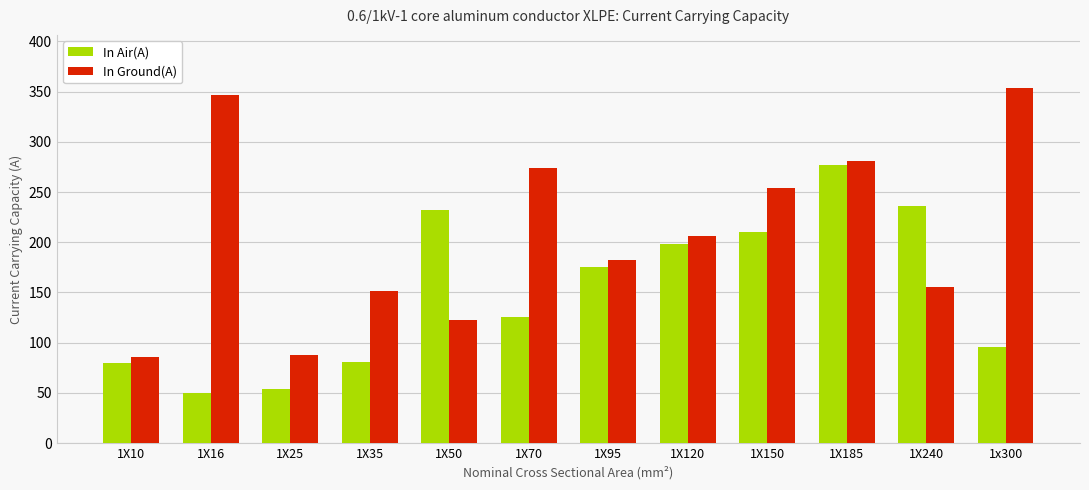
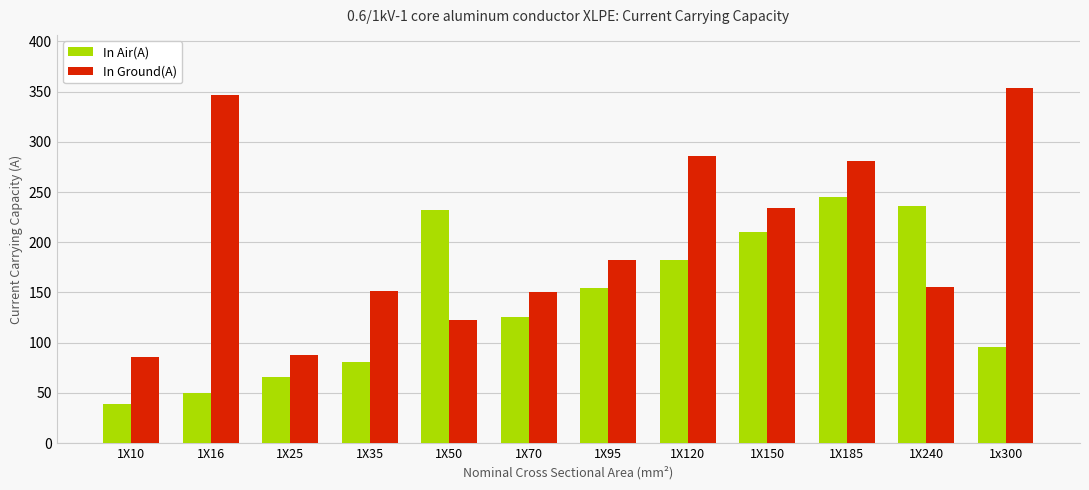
In Air(A), 1X10: 80 -> 39
In Air(A), 1X25: 54 -> 66
In Ground(A), 1X70: 274 -> 151
In Air(A), 1X95: 175 -> 154
In Air(A), 1X120: 198 -> 182
In Ground(A), 1X120: 207 -> 286
In Ground(A), 1X150: 254 -> 235
In Air(A), 1X185: 277 -> 245
